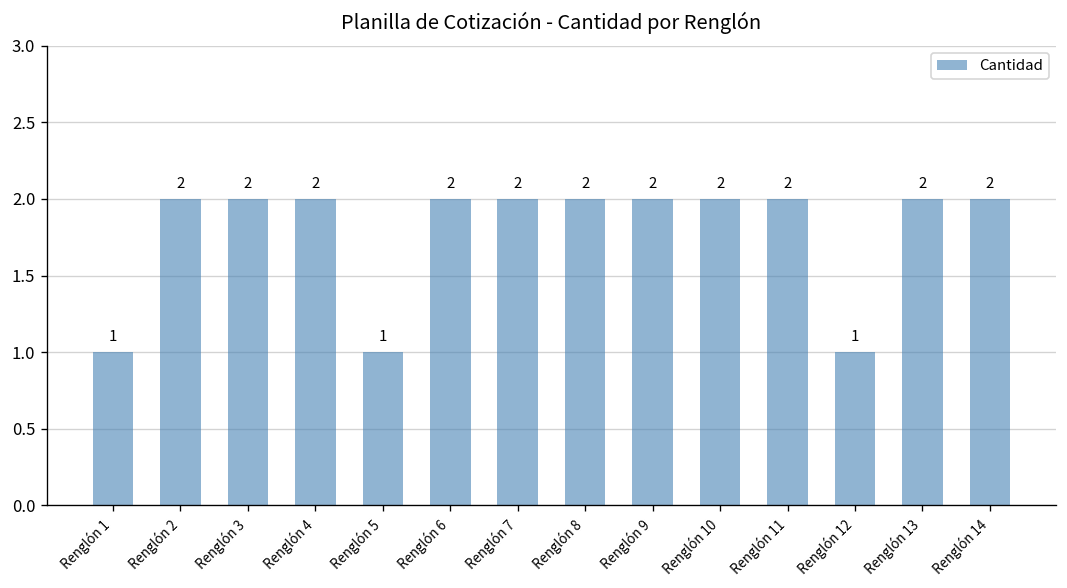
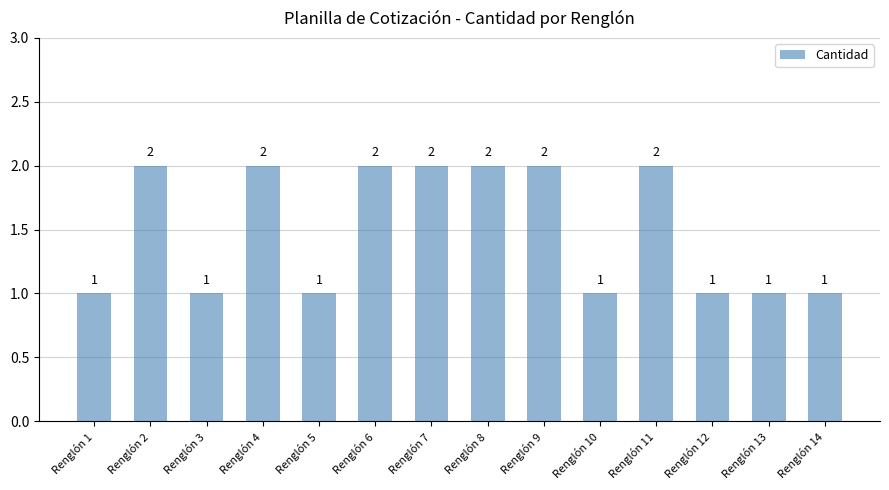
Renglón 3: 2 -> 1
Renglón 10: 2 -> 1
Renglón 13: 2 -> 1
Renglón 14: 2 -> 1
